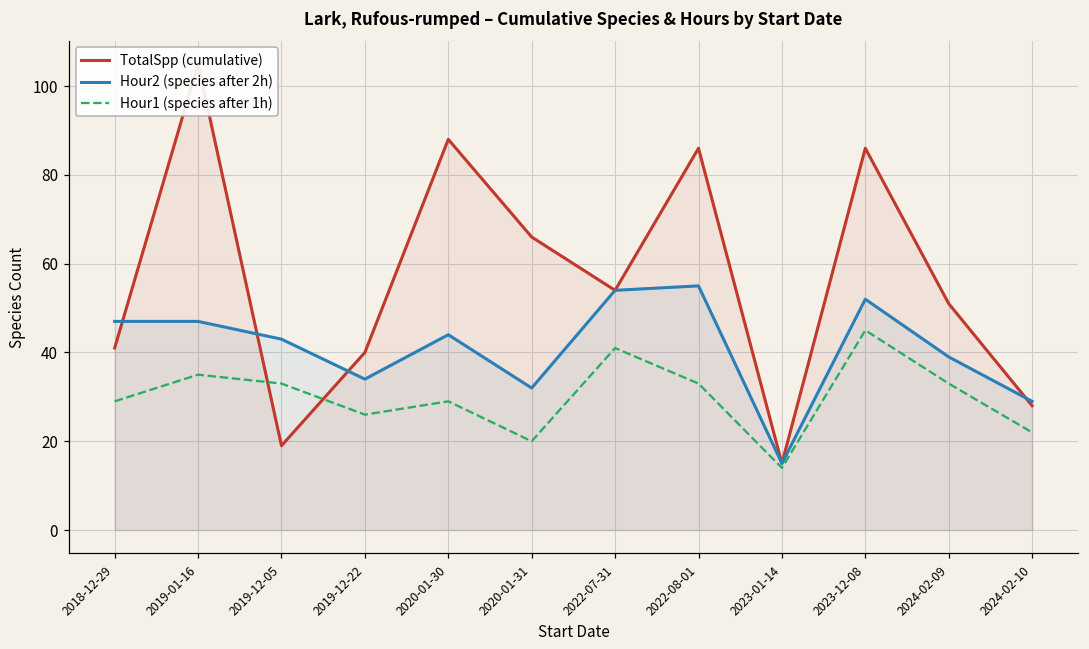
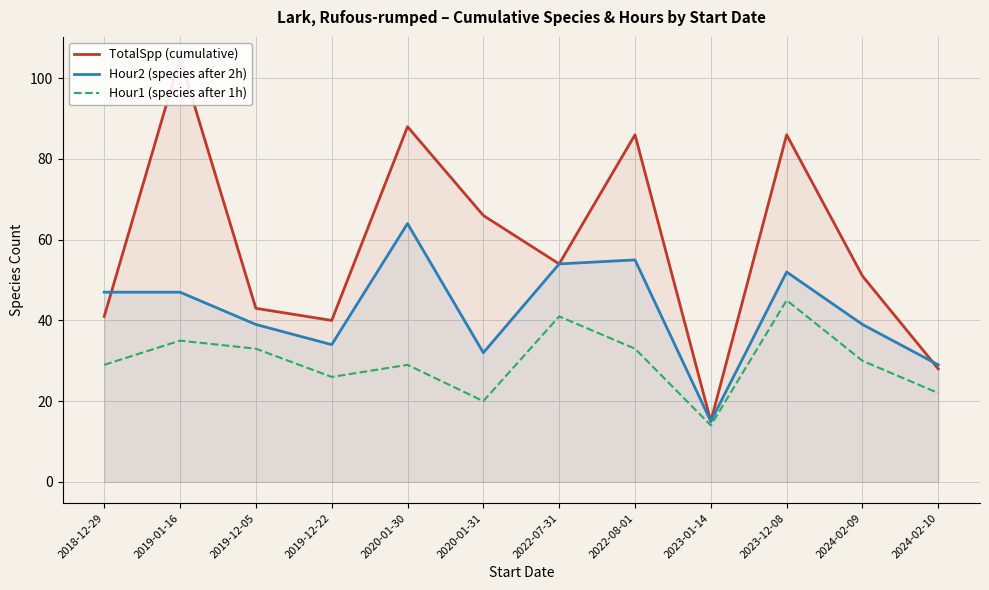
TotalSpp (cumulative), 2019-12-05: 19 -> 43
Hour2 (species after 2h), 2019-12-05: 43 -> 39
Hour2 (species after 2h), 2020-01-30: 44 -> 64
Hour1 (species after 1h), 2024-02-09: 33 -> 30
